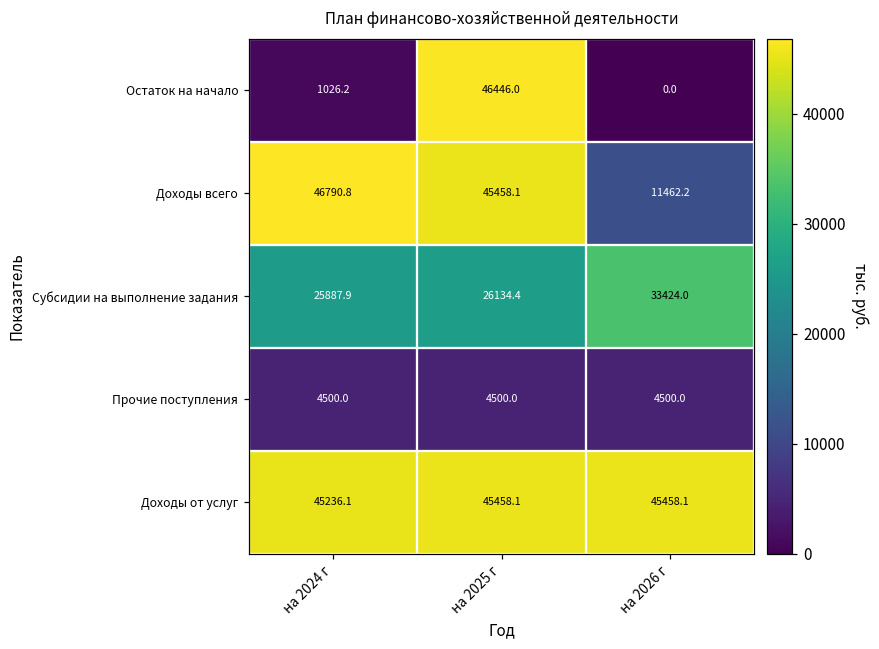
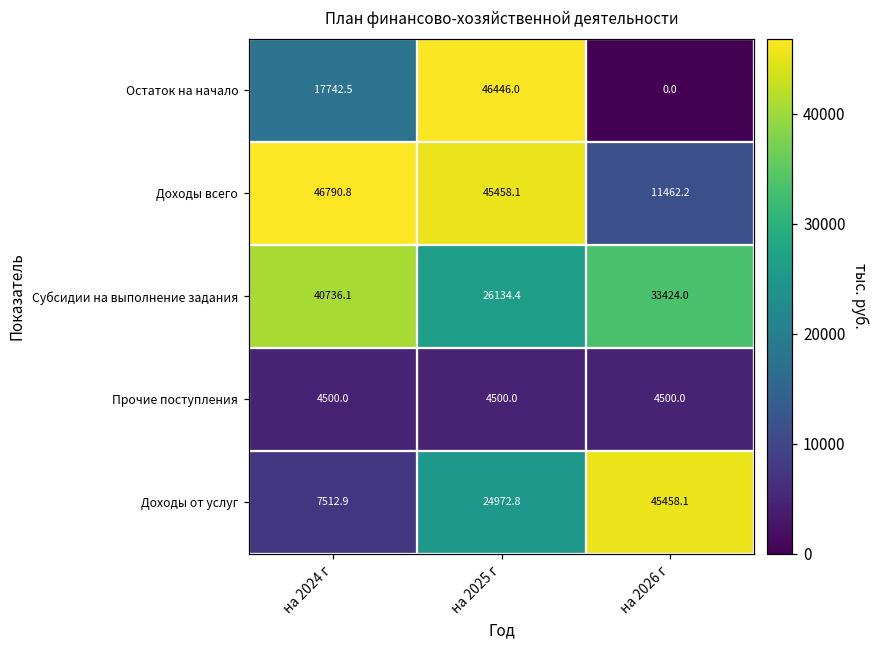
Остаток на начало, на 2024 г: 1026.2 -> 17742.5
Субсидии на выполнение задания, на 2024 г: 25887.9 -> 40736.1
Доходы от услуг, на 2024 г: 45236.1 -> 7512.9
Доходы от услуг, на 2025 г: 45458.1 -> 24972.8
